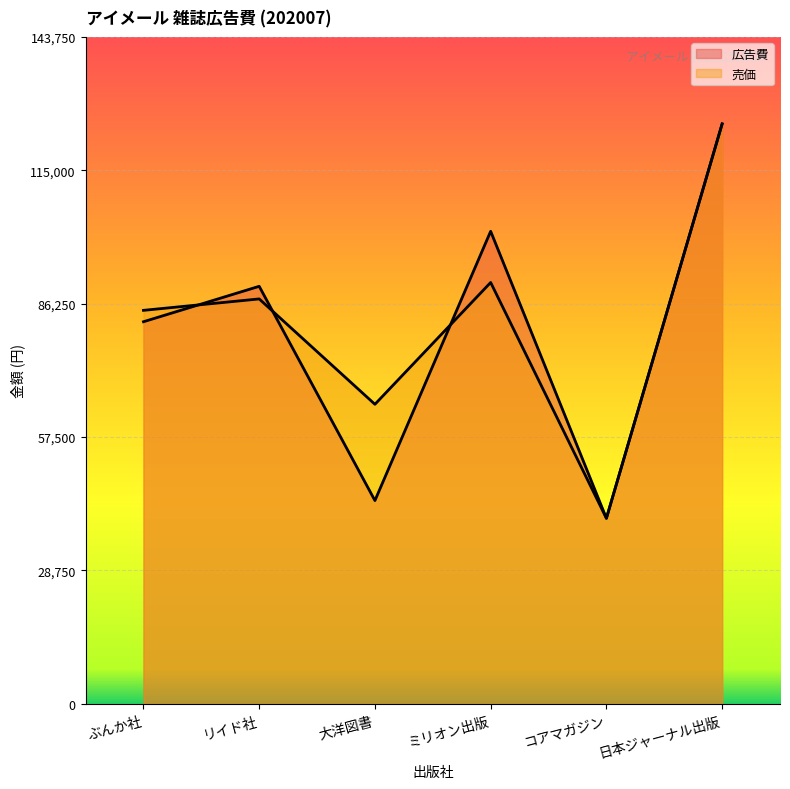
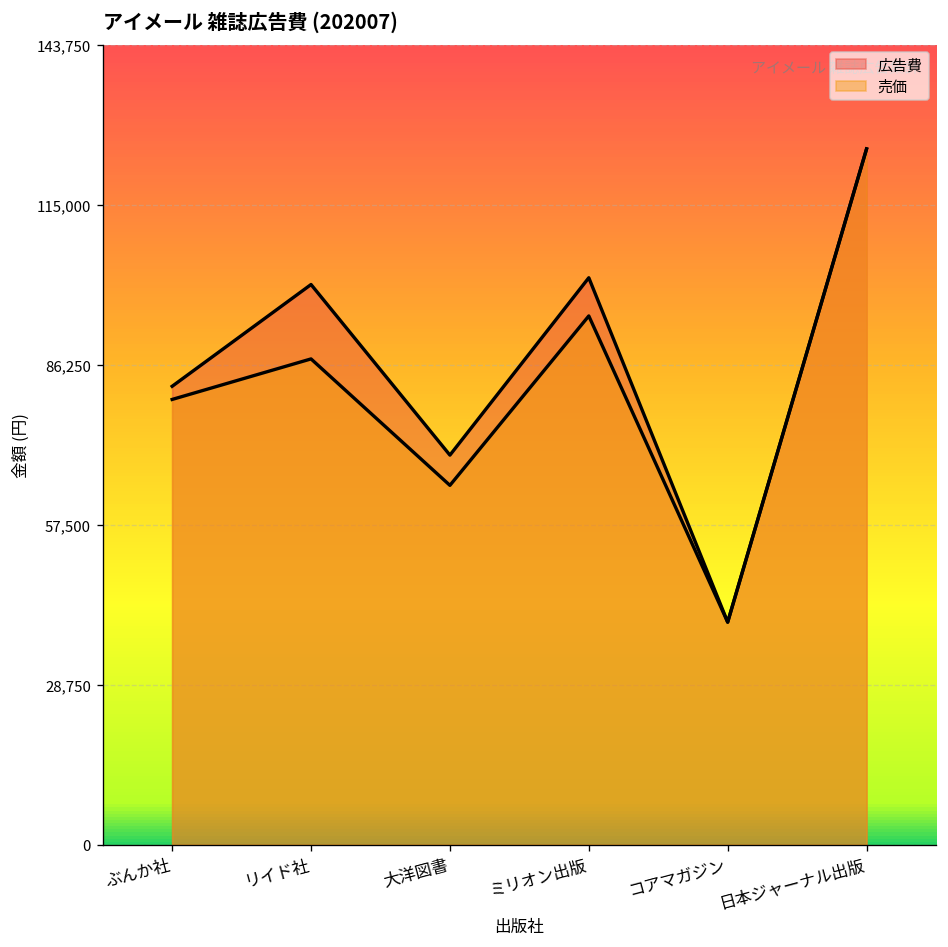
売価, ぶんか社: 85,000 -> 80,000
広告費, リイド社: 90,000 -> 101,000
広告費, 大洋図書: 44,000 -> 70,000
売価, ミリオン出版: 91,000 -> 95,000
